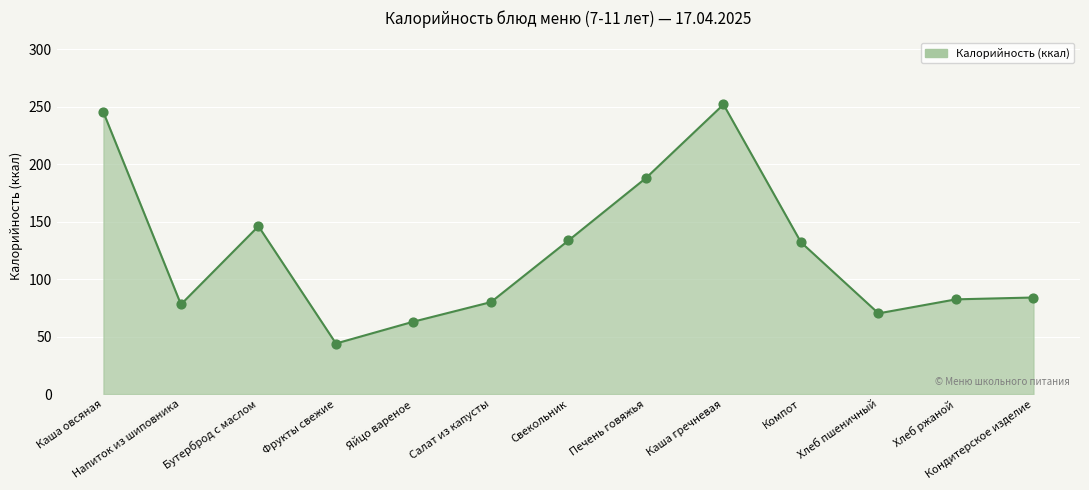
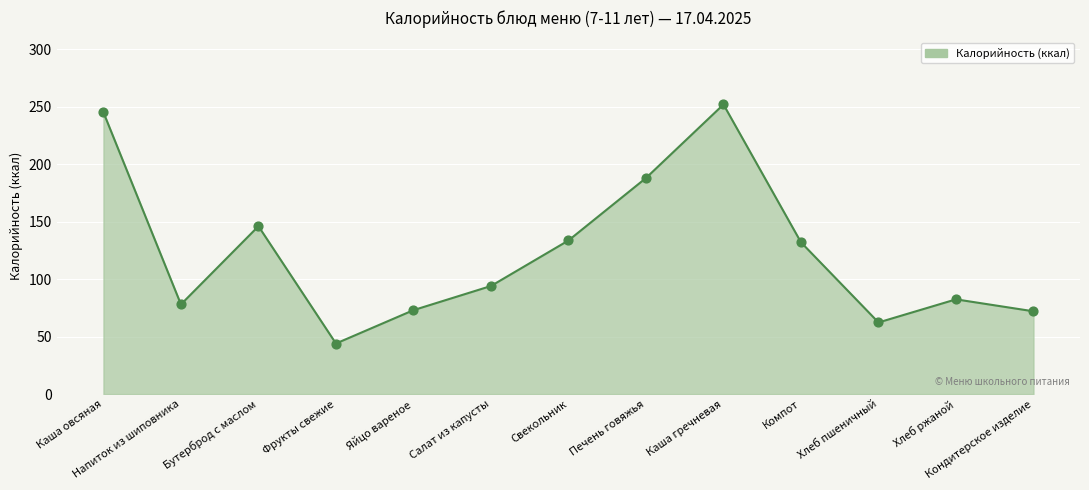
Яйцо вареное: 63 -> 73
Салат из капусты: 80 -> 94
Хлеб пшеничный: 70 -> 62
Кондитерское изделие: 84 -> 72
